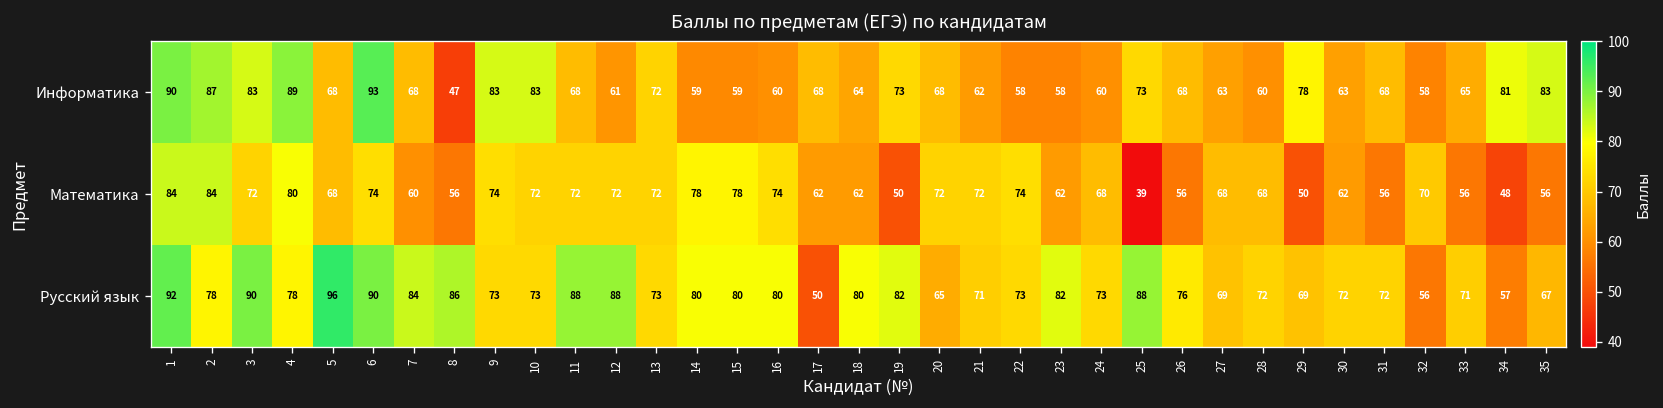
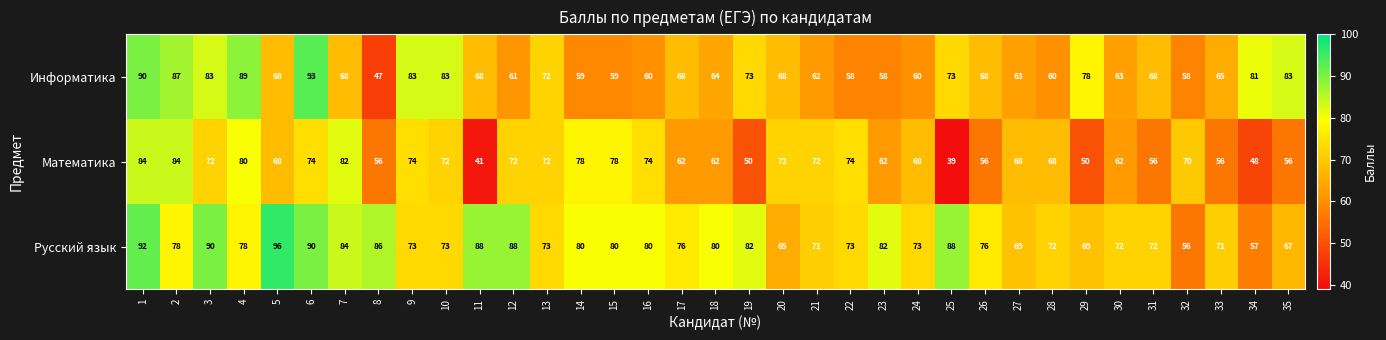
Математика, 7: 60 -> 82
Математика, 11: 72 -> 41
Русский язык, 17: 50 -> 76
